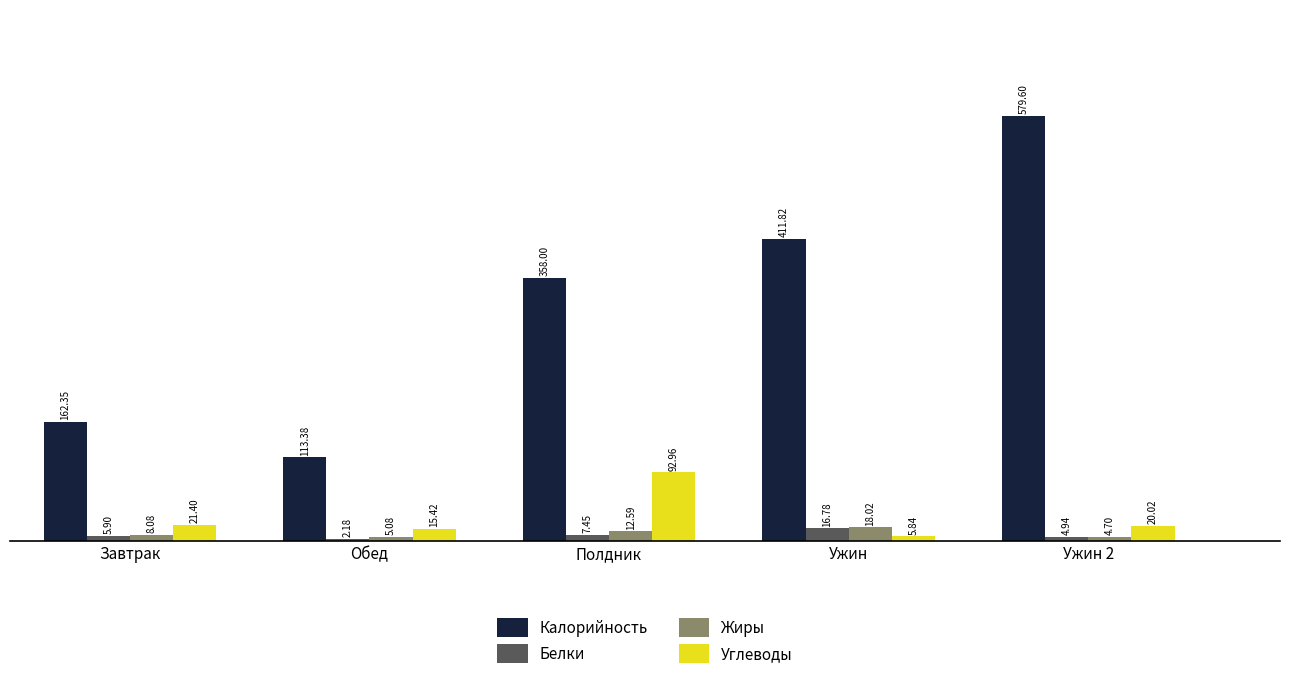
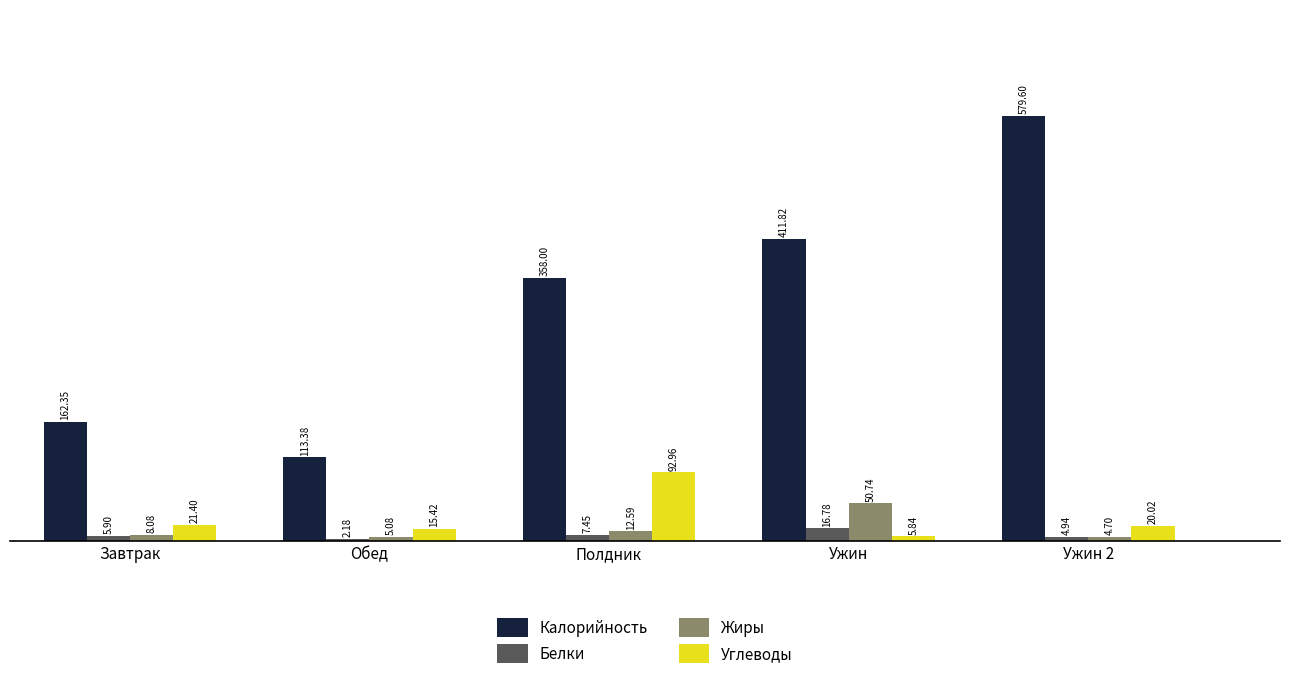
Жиры, Ужин: 18.02 -> 50.74
